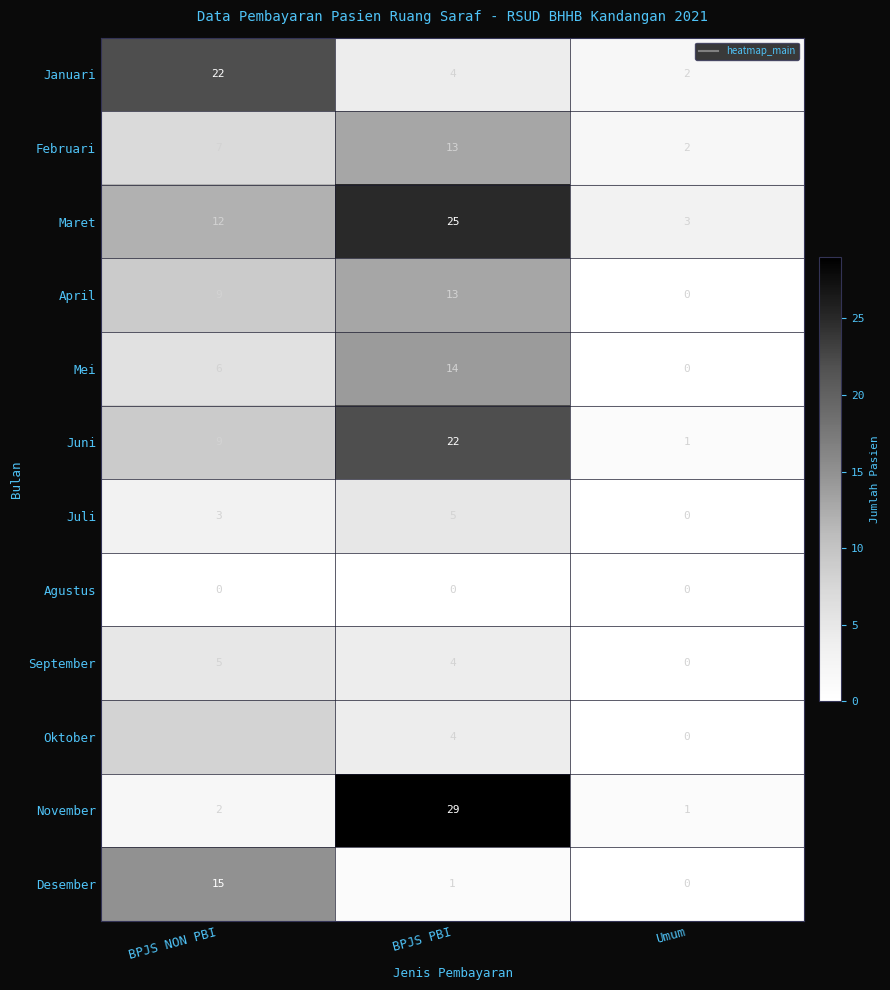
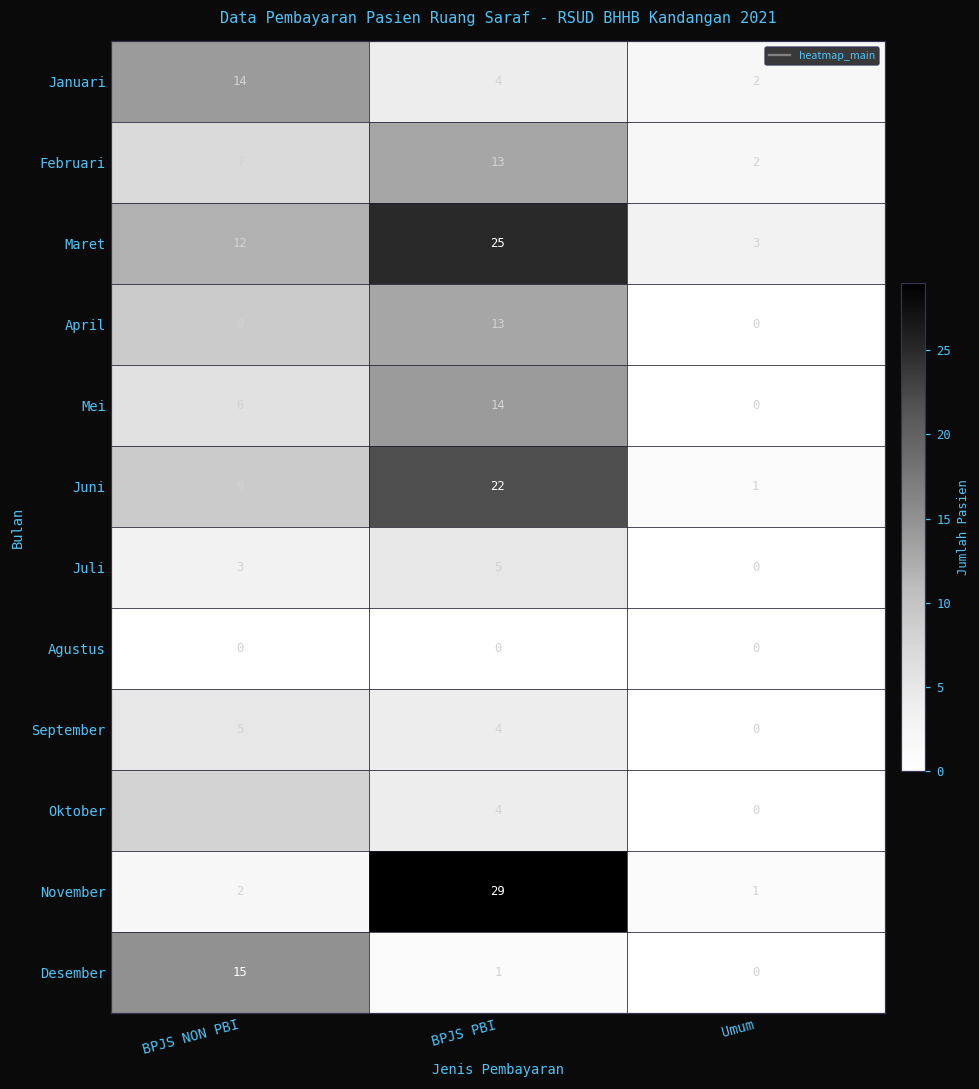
Januari, BPJS NON PBI: 22 -> 14
